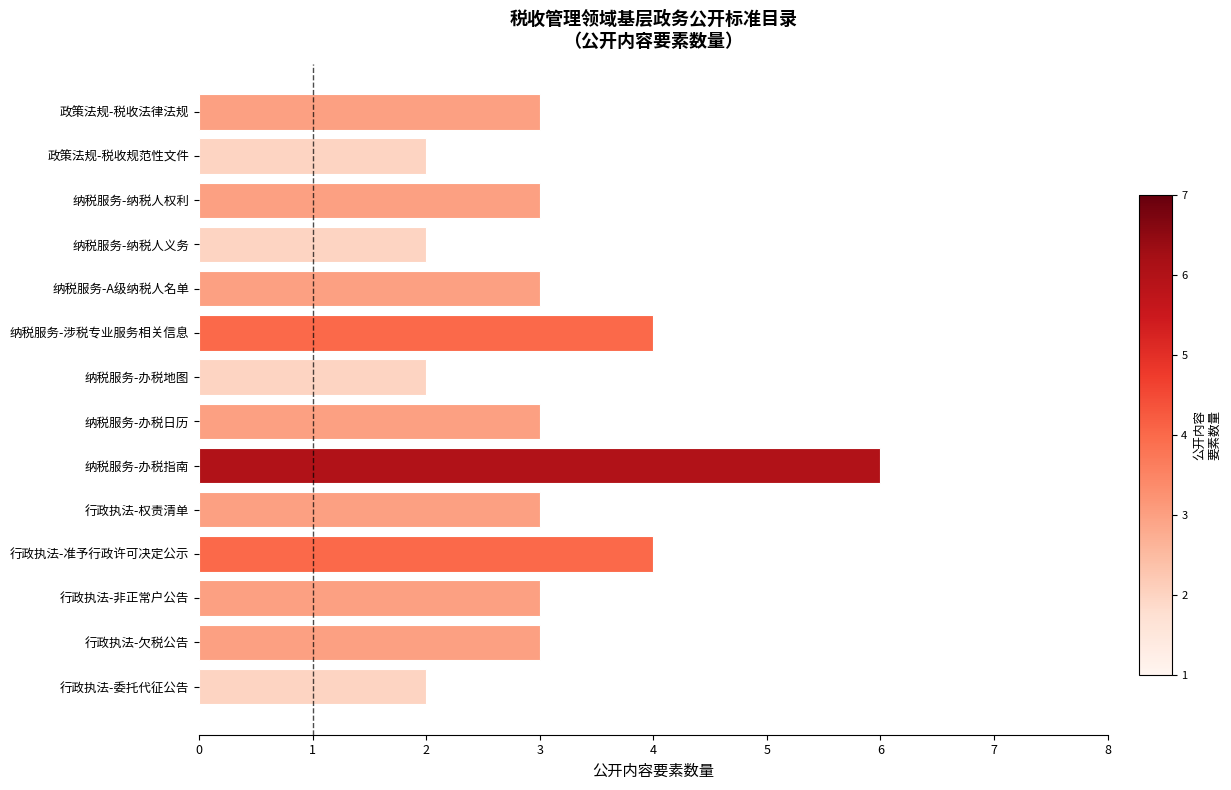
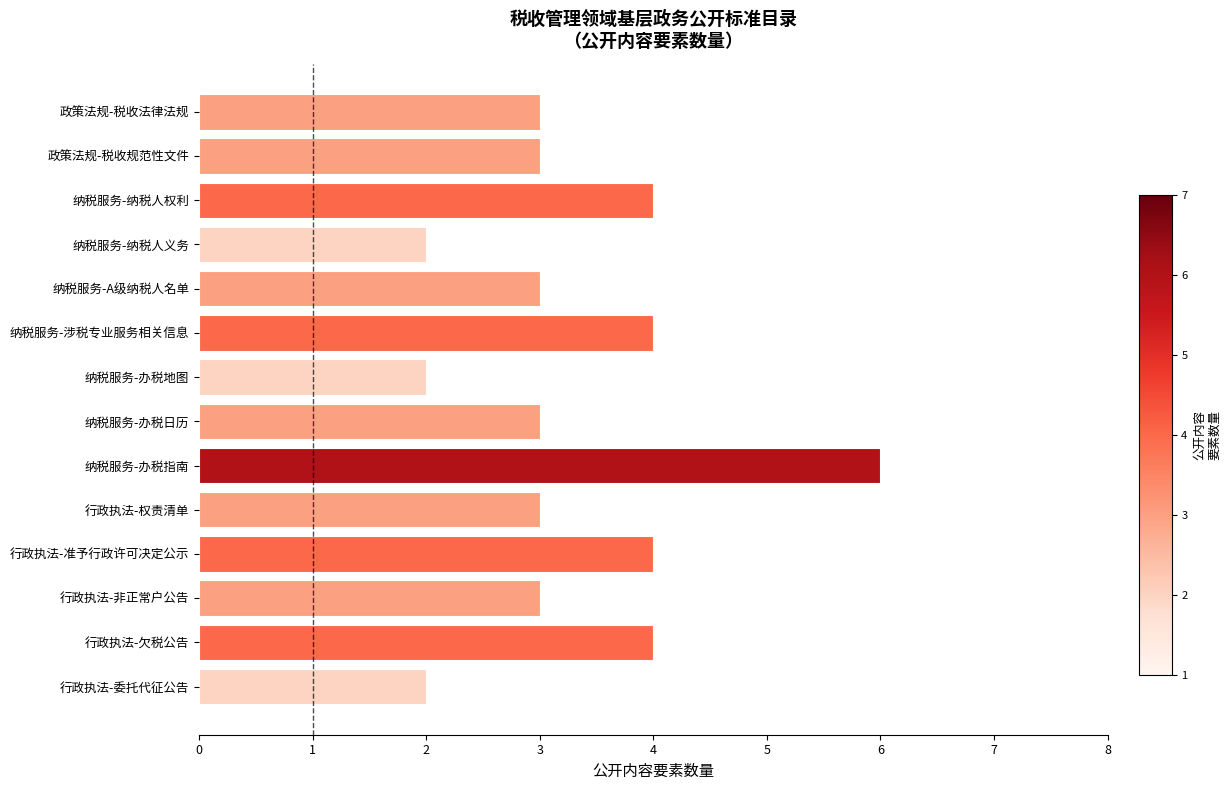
政策法规-税收规范性文件: 2 -> 3
纳税服务-纳税人权利: 3 -> 4
行政执法-欠税公告: 3 -> 4
